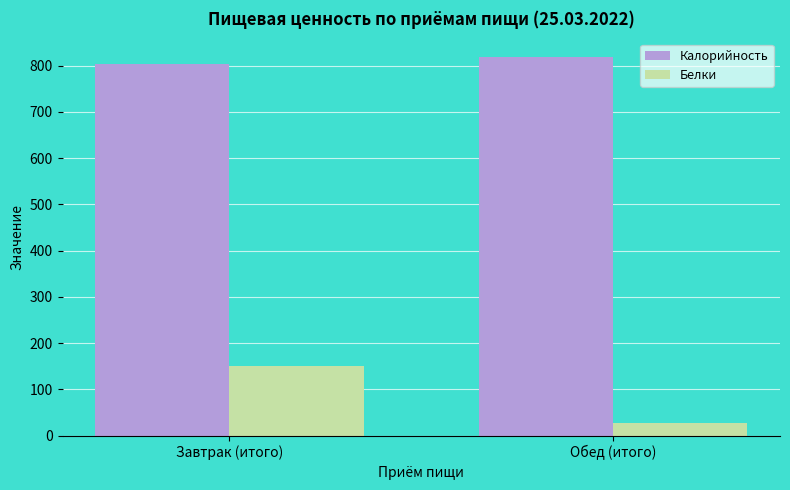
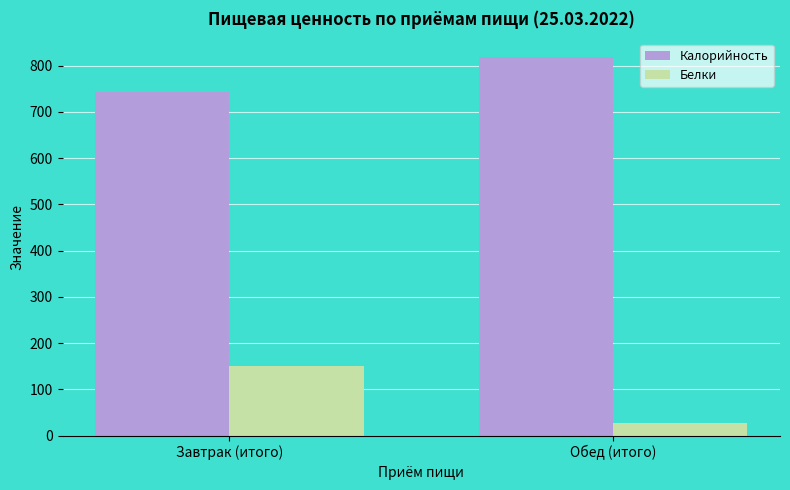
Калорийность, Завтрак (итого): 800 -> 740
